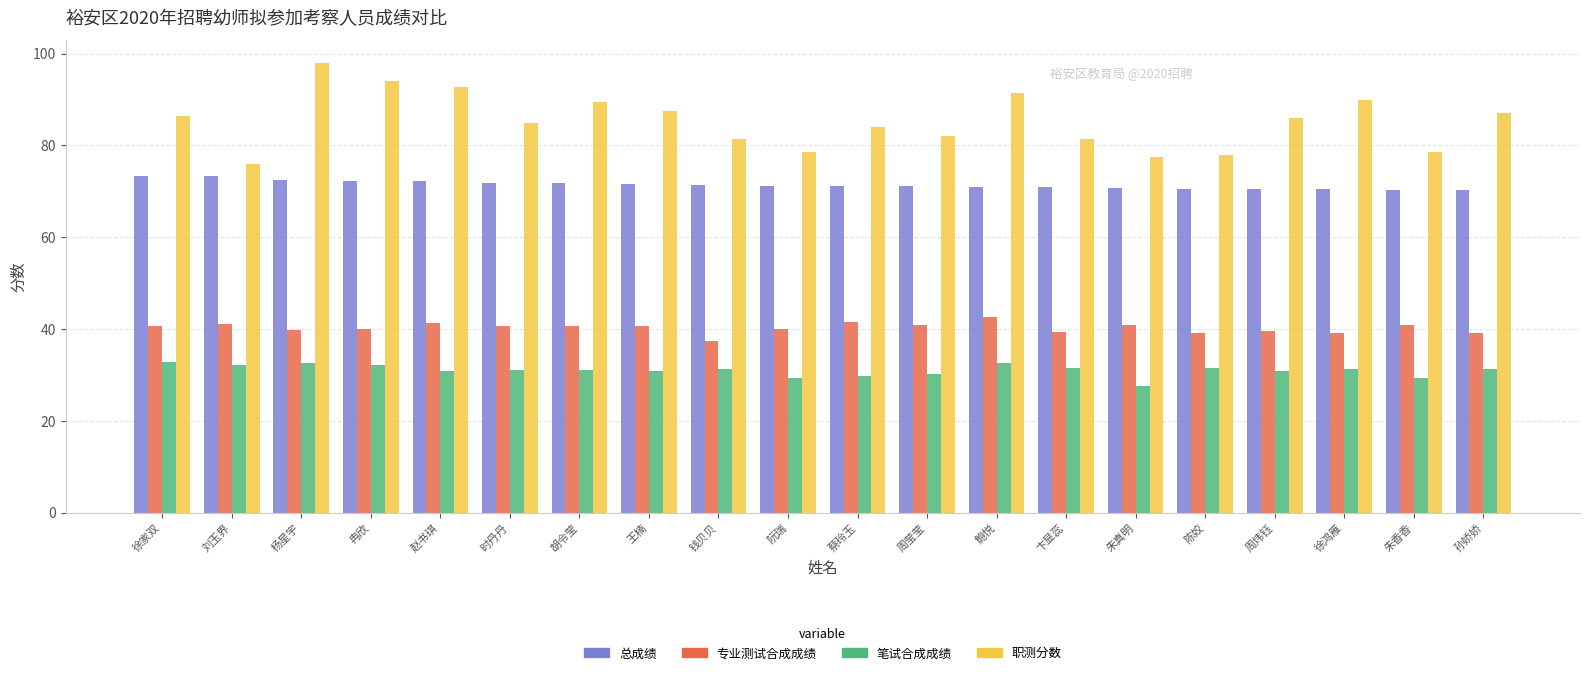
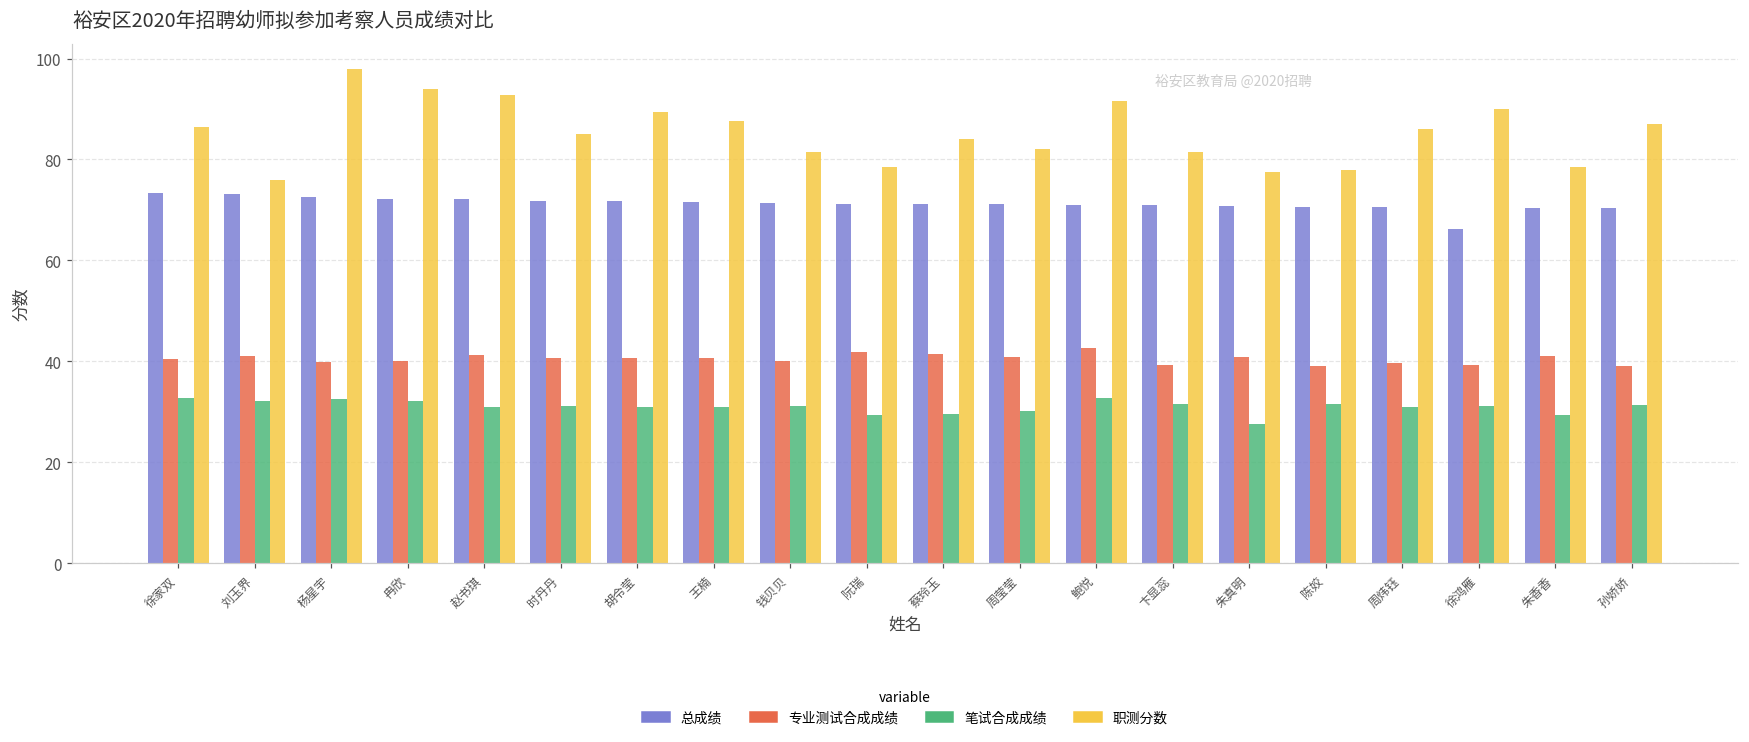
专业测试合成成绩, 钱贝贝: 37 -> 40
专业测试合成成绩, 阮瑞: 40 -> 42
总成绩, 徐鸿雁: 70 -> 66
